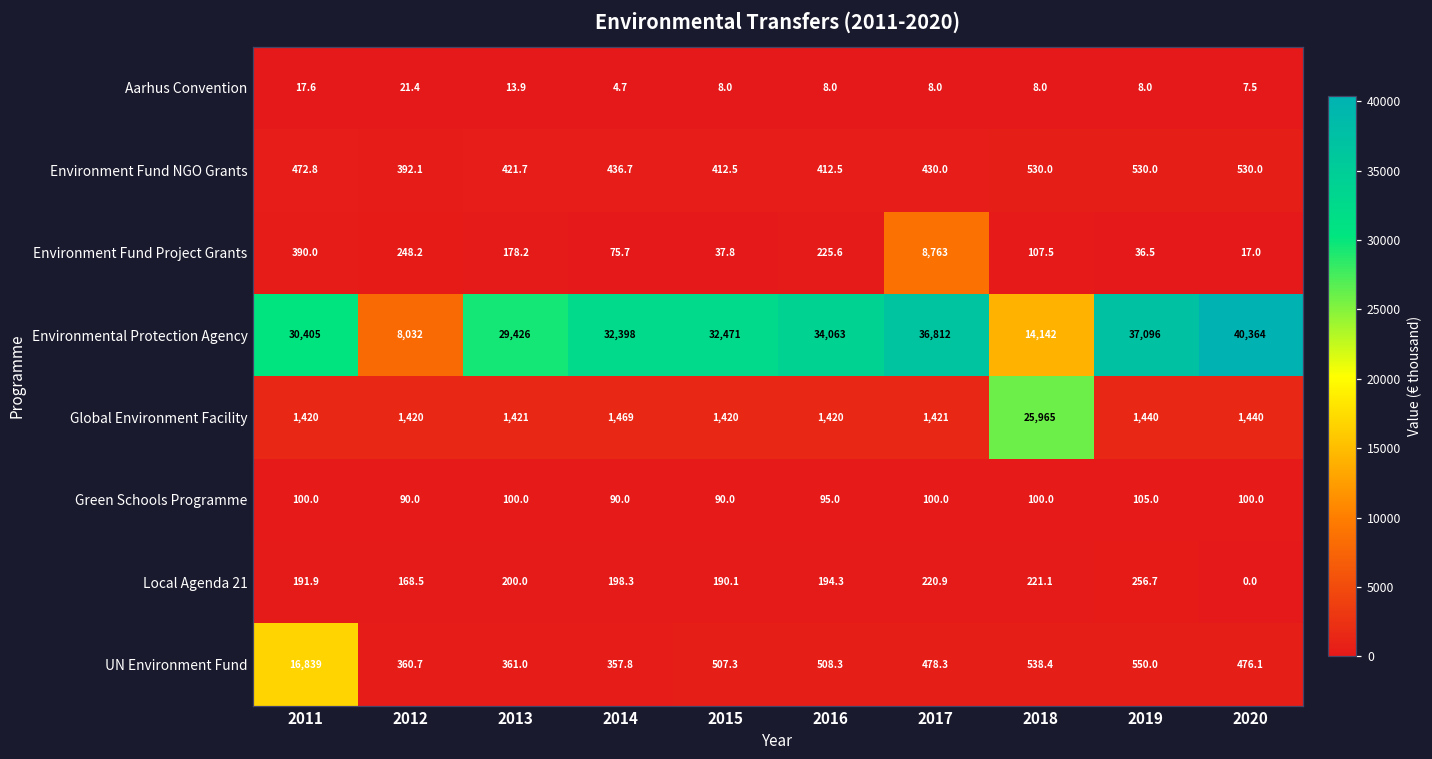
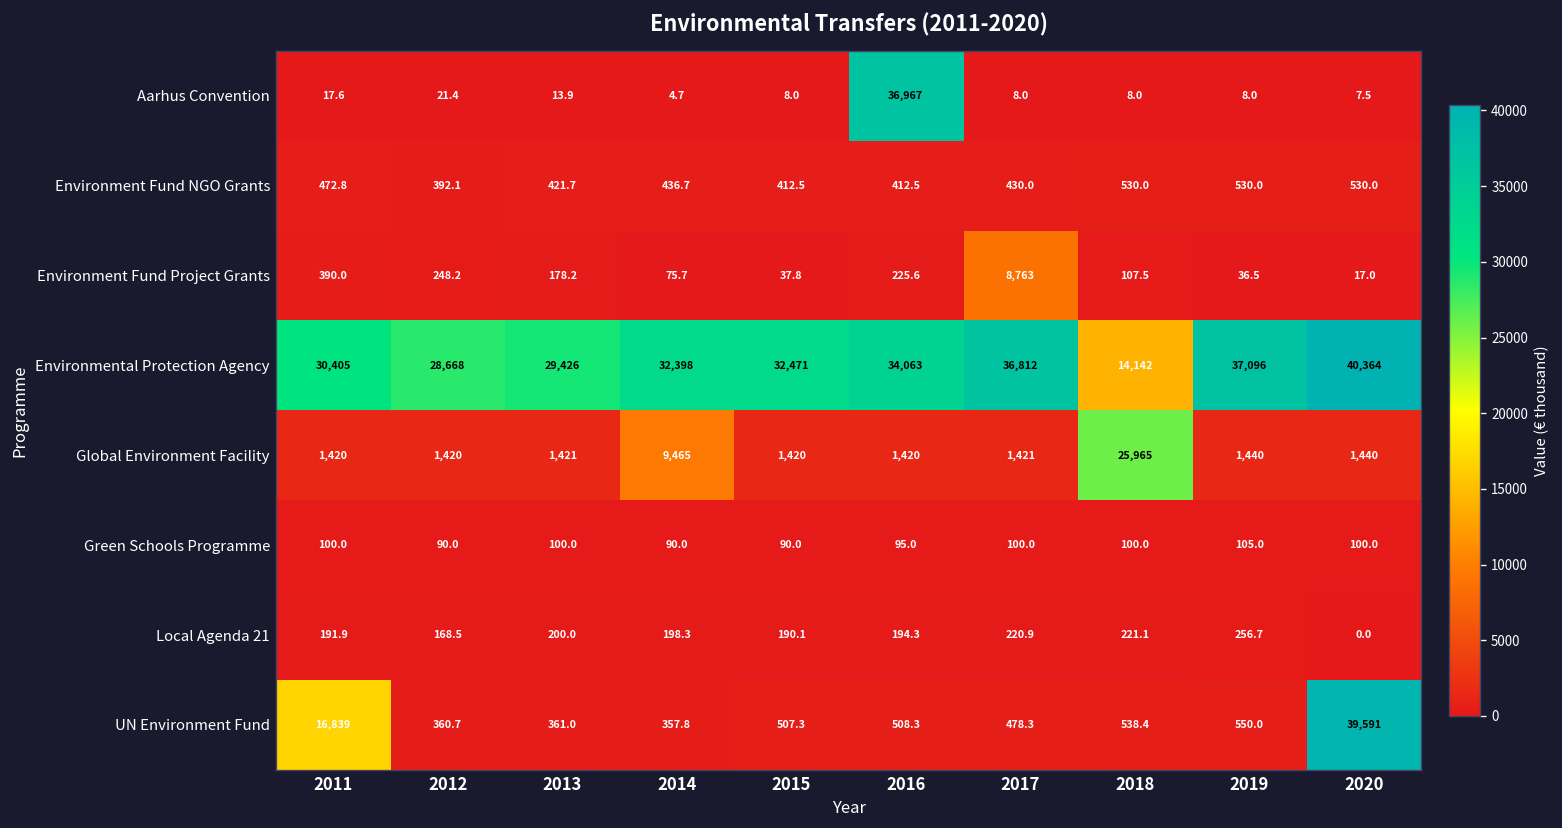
Aarhus Convention, 2016: 8.0 -> 36,967
Environmental Protection Agency, 2012: 8,032 -> 28,668
Global Environment Facility, 2014: 1,469 -> 9,465
UN Environment Fund, 2020: 476.1 -> 39,591
